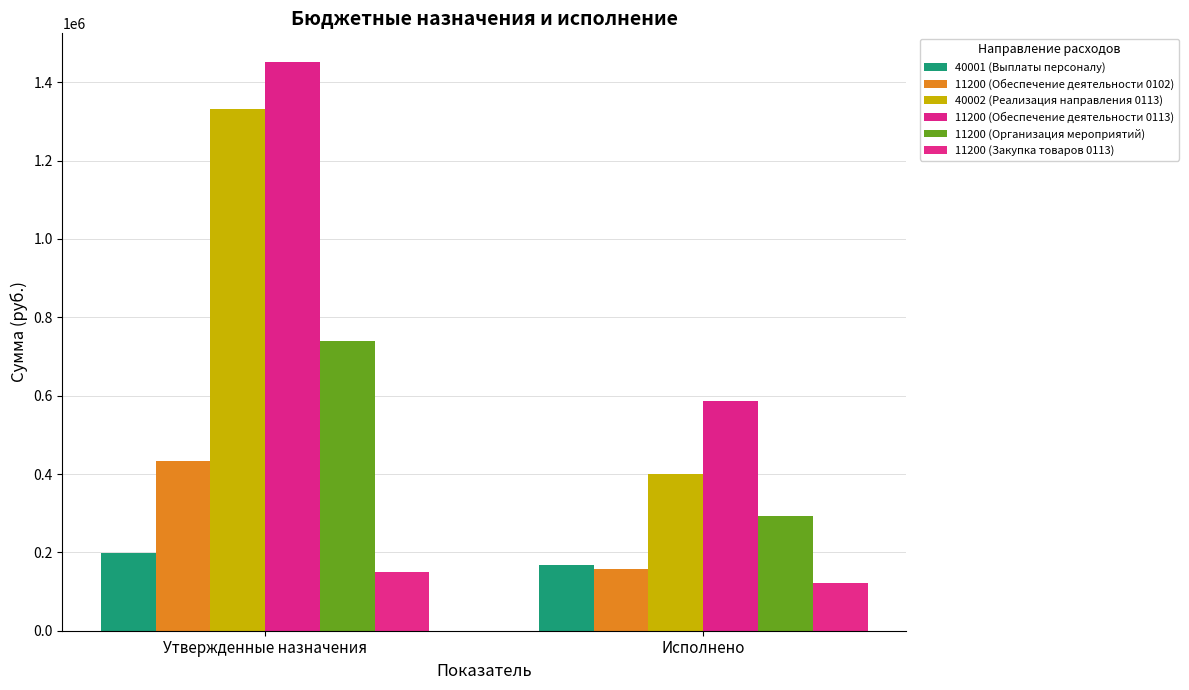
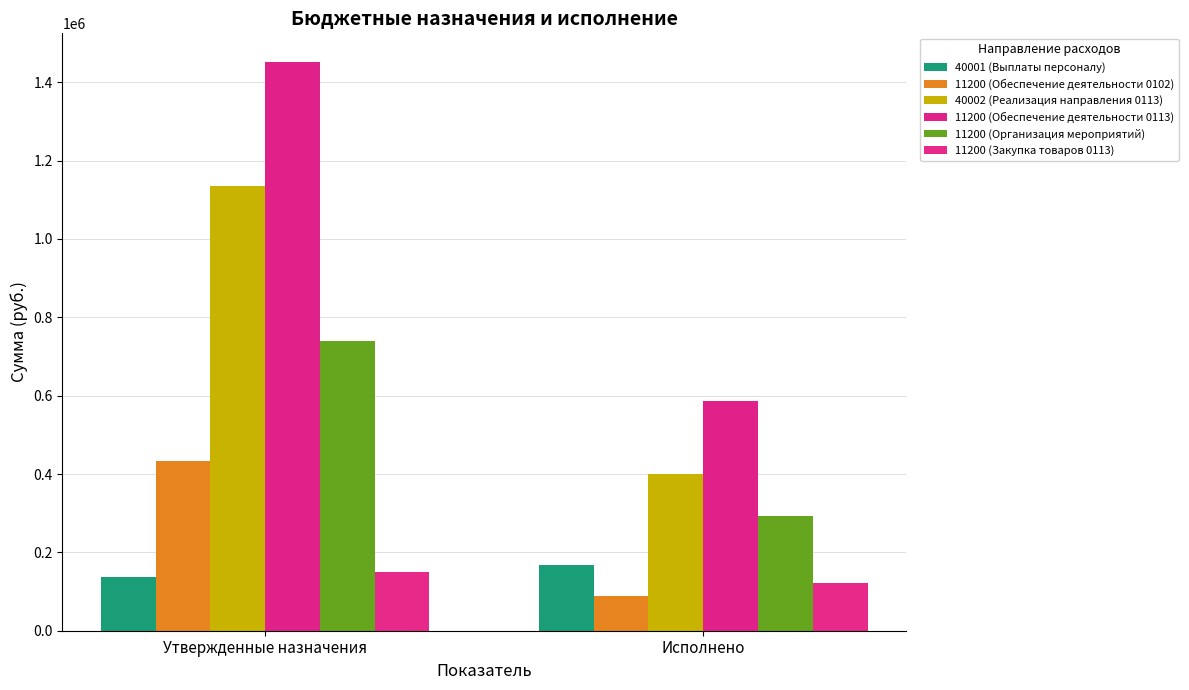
40001 (Выплаты персоналу), Утвержденные назначения: 200000 -> 140000
40002 (Реализация направления 0113), Утвержденные назначения: 1330000 -> 1130000
11200 (Обеспечение деятельности 0102), Исполнено: 160000 -> 90000
